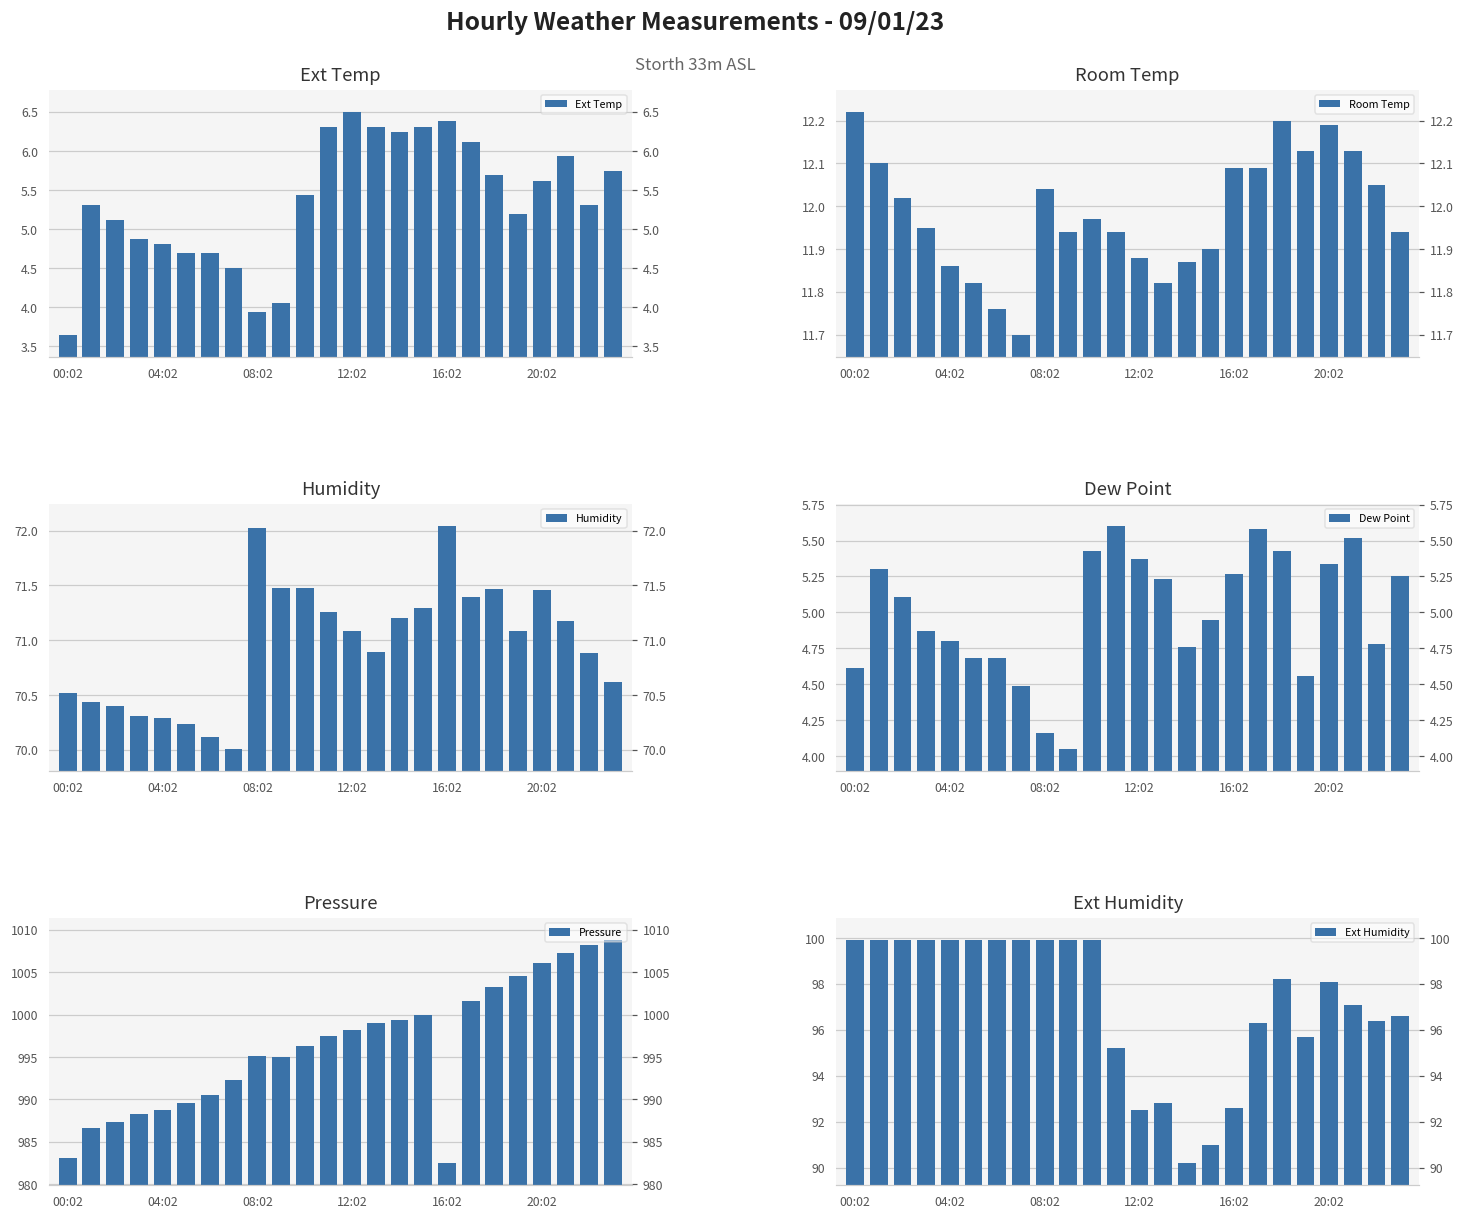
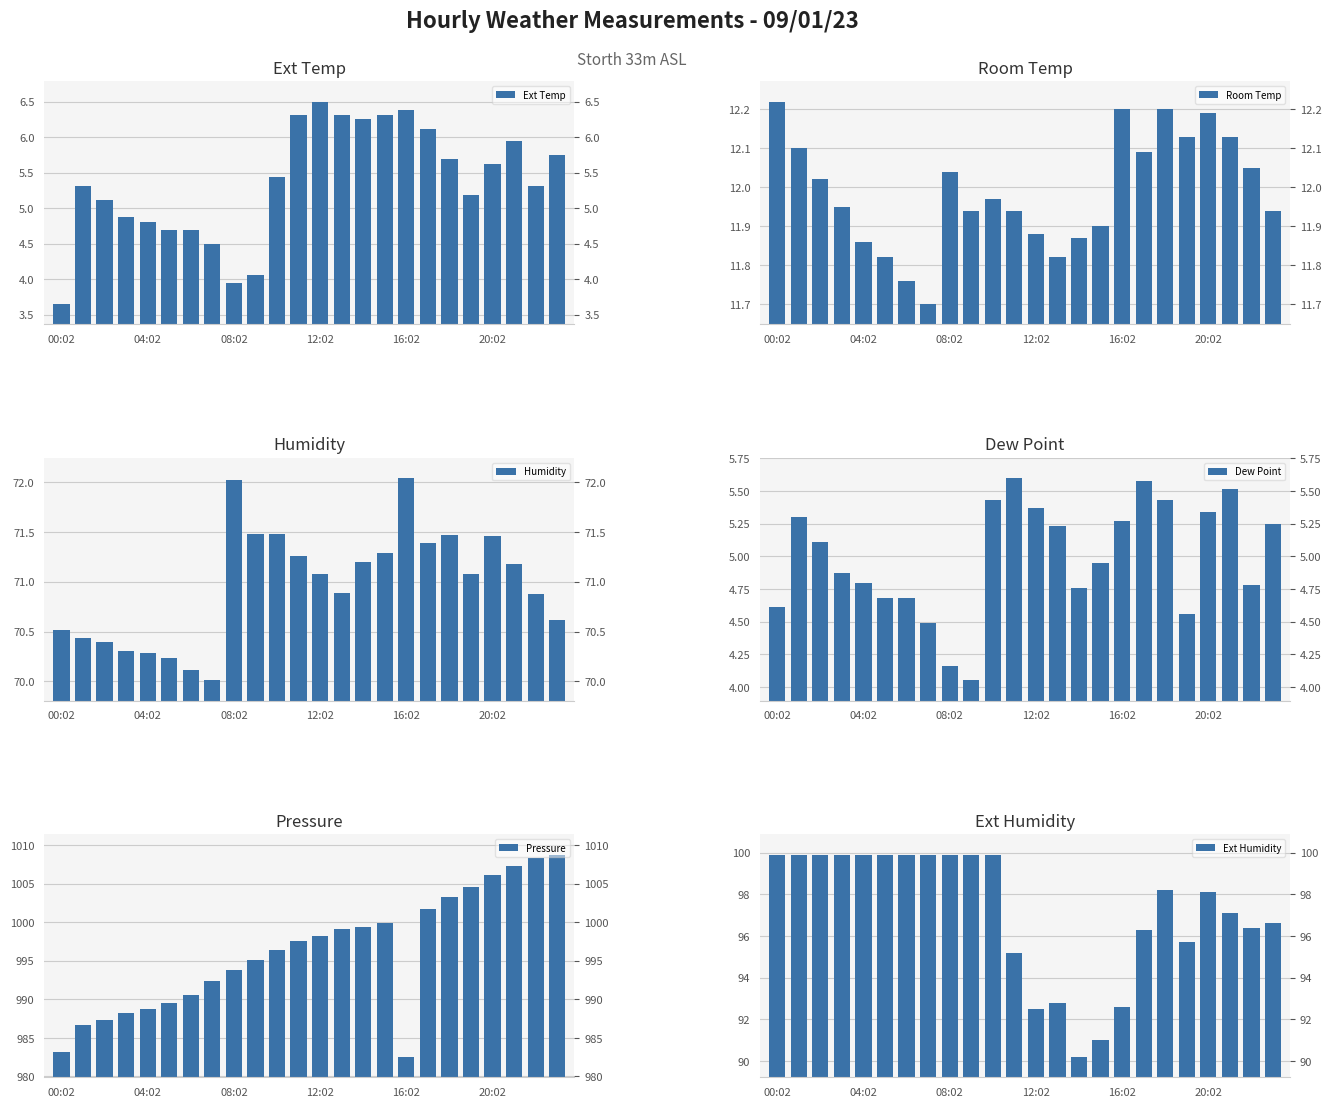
Room Temp, 16:02: 12.09 -> 12.20
Pressure, 08:02: 995 -> 994
